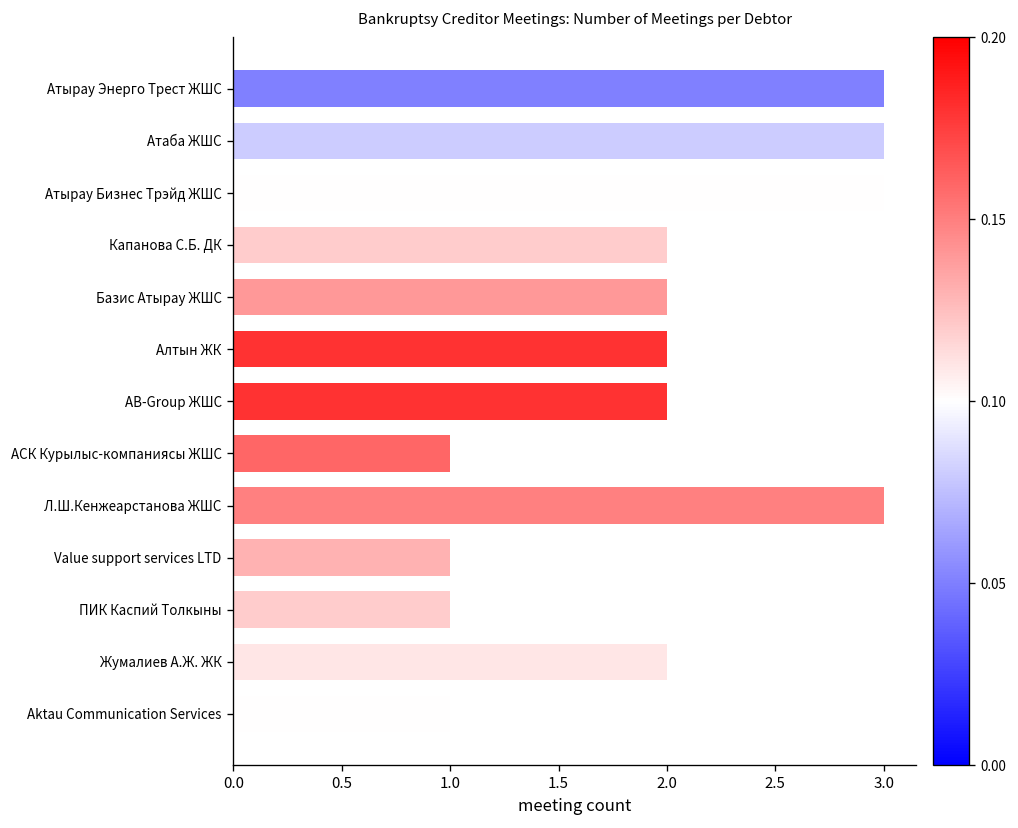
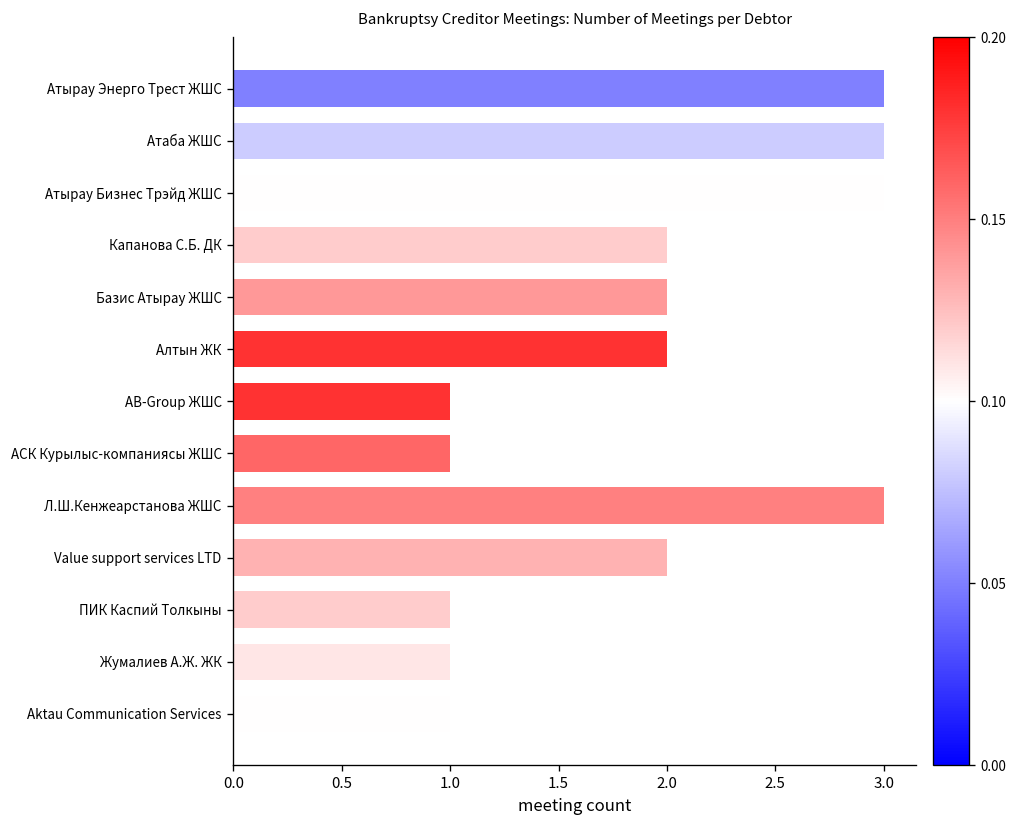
AB-Group ЖШС: 2 -> 1
Value support services LTD: 1 -> 2
Жумалиев А.Ж. ЖК: 2 -> 1
